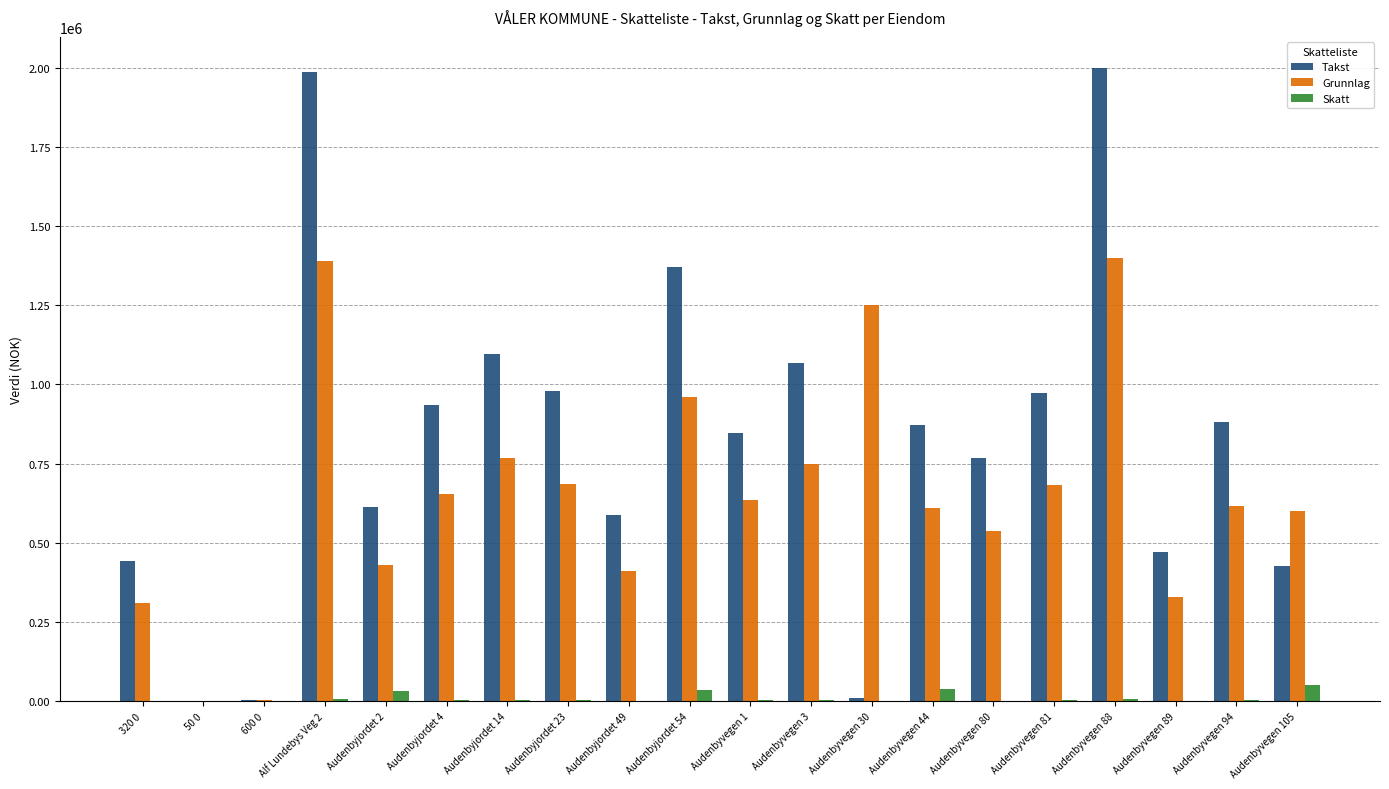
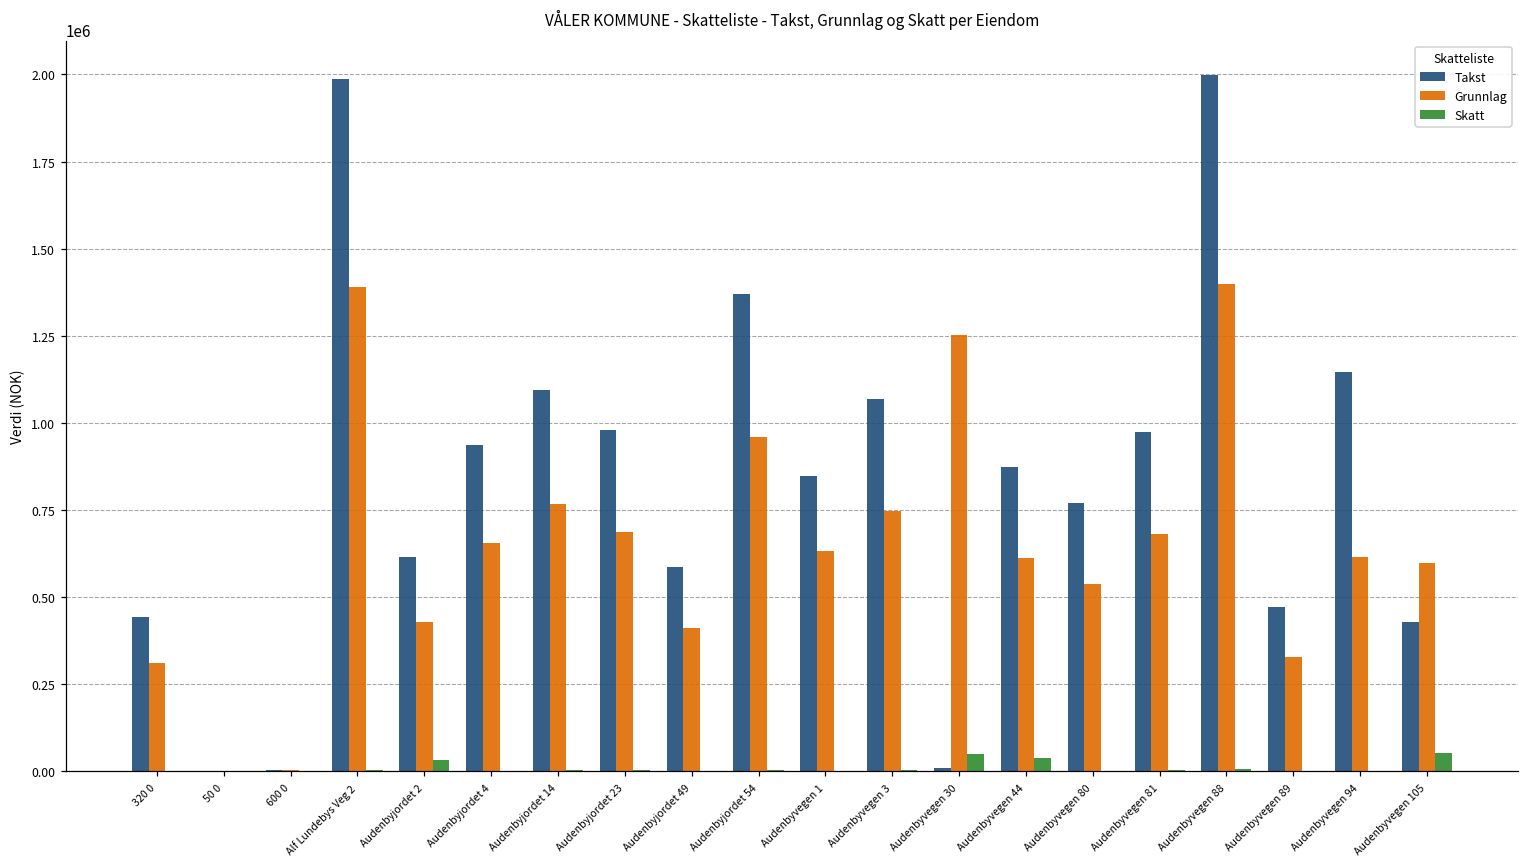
Skatt, Audenbyjordet 54: 30000 -> 0
Skatt, Audenbyvegen 30: 0 -> 50000
Takst, Audenbyvegen 94: 880000 -> 1150000
